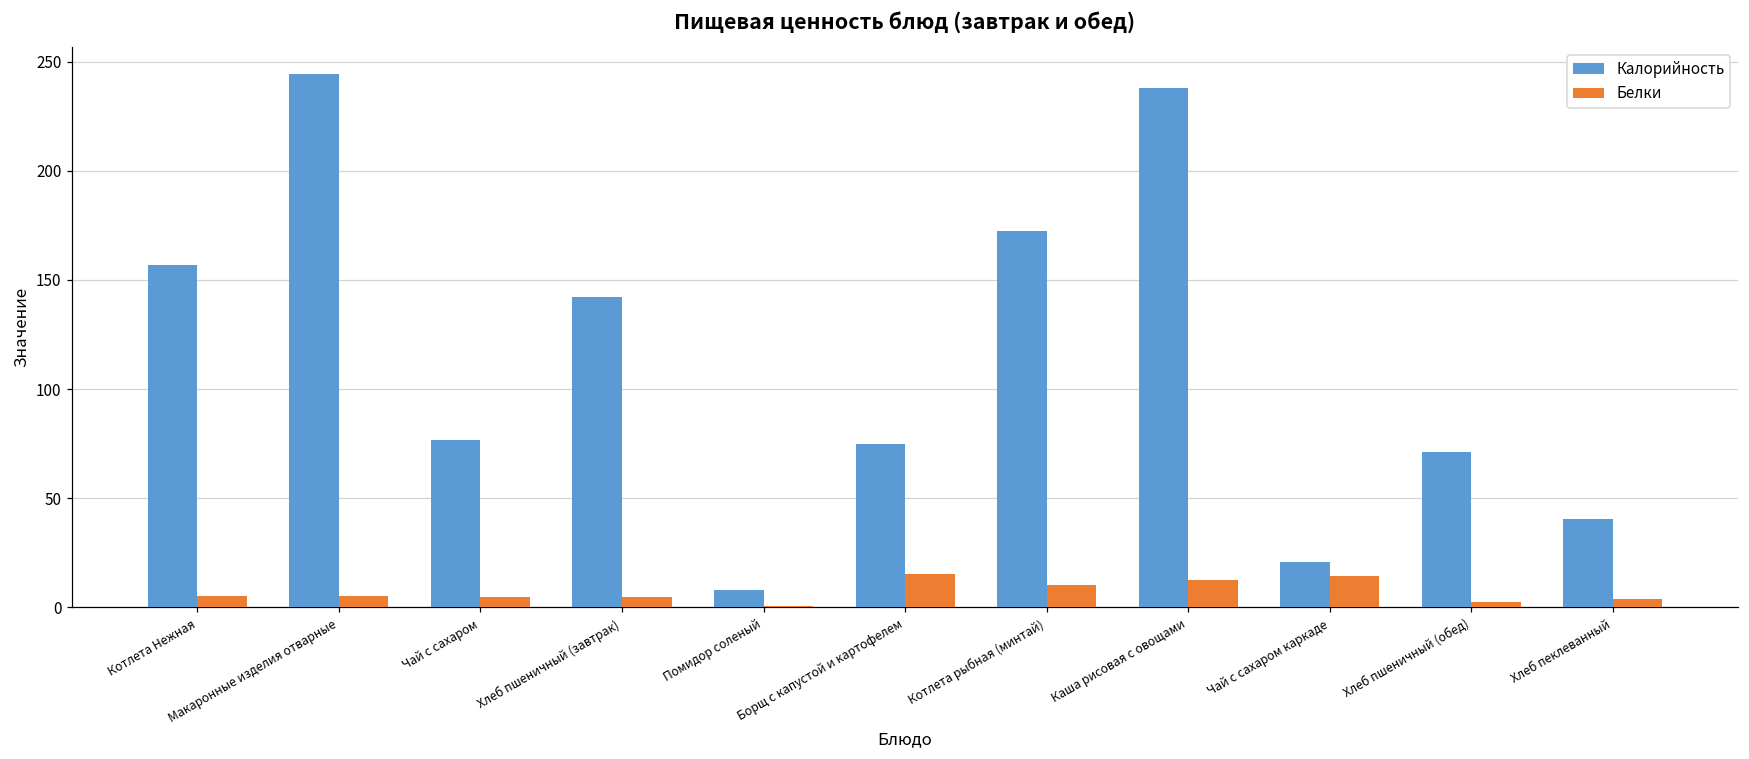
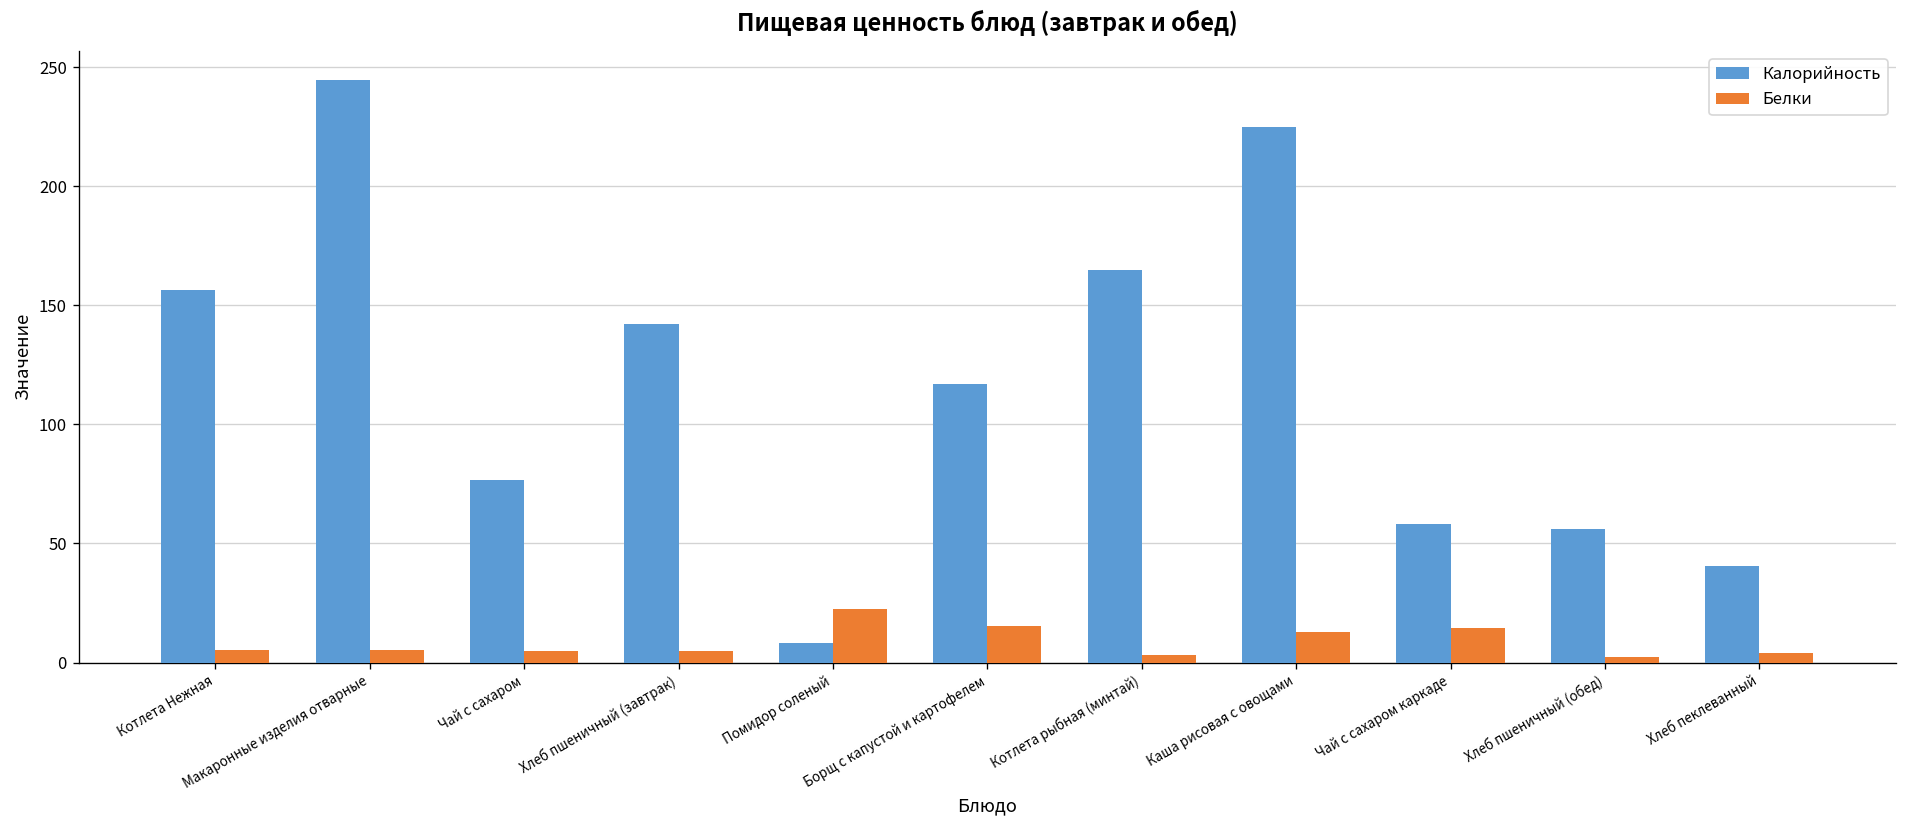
Белки, Помидор соленый: 1 -> 22
Калорийность, Борщ с капустой и картофелем: 75 -> 117
Калорийность, Котлета рыбная (минтай): 172 -> 165
Белки, Котлета рыбная (минтай): 10 -> 3
Калорийность, Каша рисовая с овощами: 238 -> 225
Калорийность, Чай с сахаром каркаде: 21 -> 58
Калорийность, Хлеб пшеничный (обед): 71 -> 56
